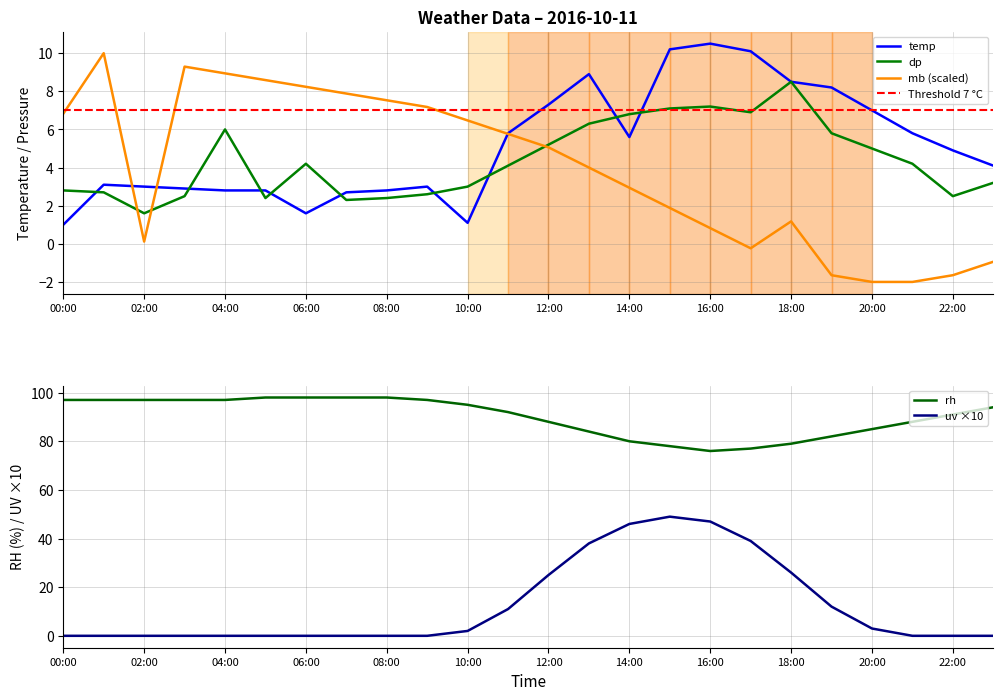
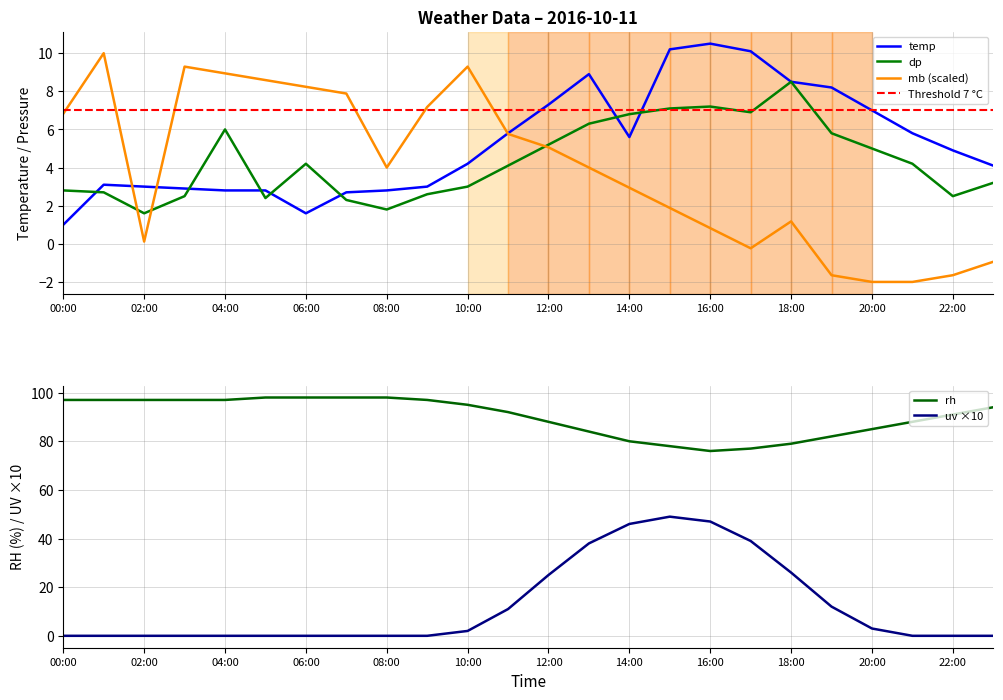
Weather Data – 2016-10-11, dp, 08:00: 2.4 -> 1.8
Weather Data – 2016-10-11, mb (scaled), 08:00: 7.5 -> 4.0
Weather Data – 2016-10-11, temp, 10:00: 1.1 -> 4.2
Weather Data – 2016-10-11, mb (scaled), 10:00: 6.5 -> 9.3
